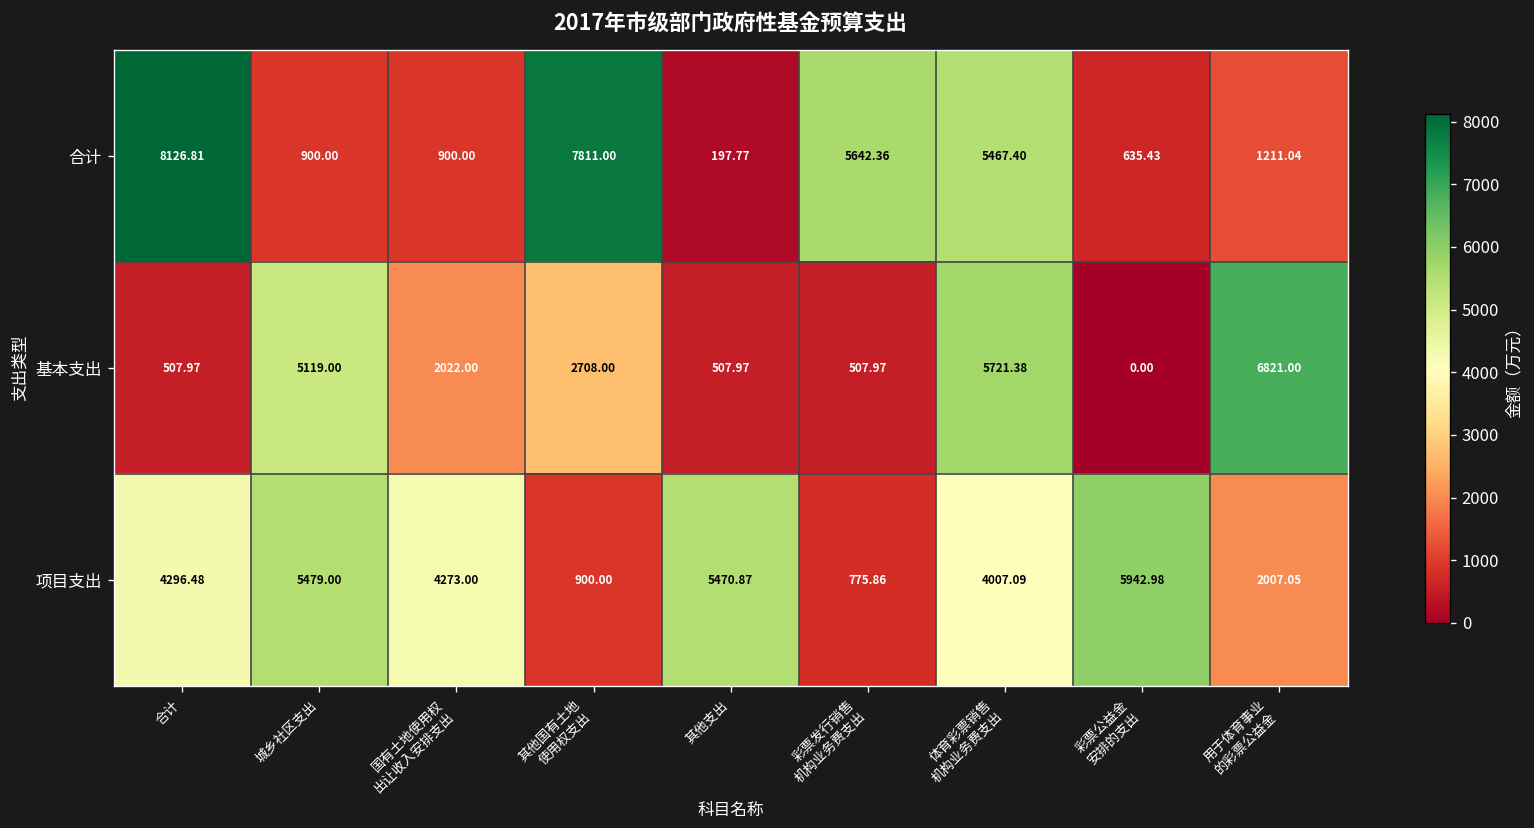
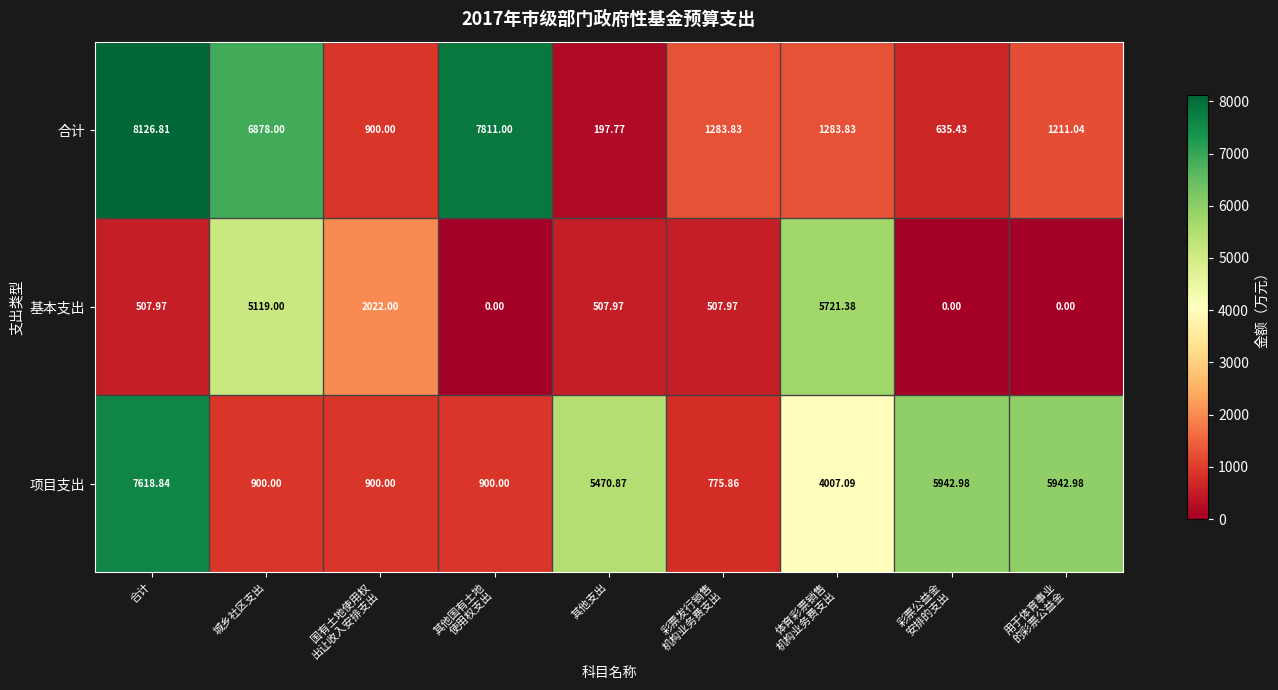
合计, 城乡社区支出: 900.00 -> 6878.00
合计, 彩票发行销售 机构业务费支出: 5642.36 -> 1283.83
合计, 体育彩票销售 机构业务费支出: 5467.40 -> 1283.83
基本支出, 其他国有土地 使用权支出: 2708.00 -> 0.00
基本支出, 用于体育事业 的彩票公益金: 6821.00 -> 0.00
项目支出, 合计: 4296.48 -> 7618.84
项目支出, 城乡社区支出: 5479.00 -> 900.00
项目支出, 国有土地使用权 出让收入安排支出: 4273.00 -> 900.00
项目支出, 用于体育事业 的彩票公益金: 2007.05 -> 5942.98
